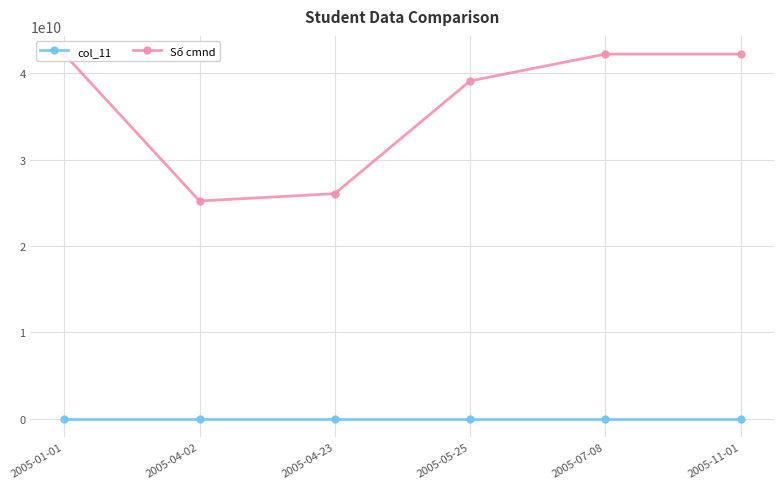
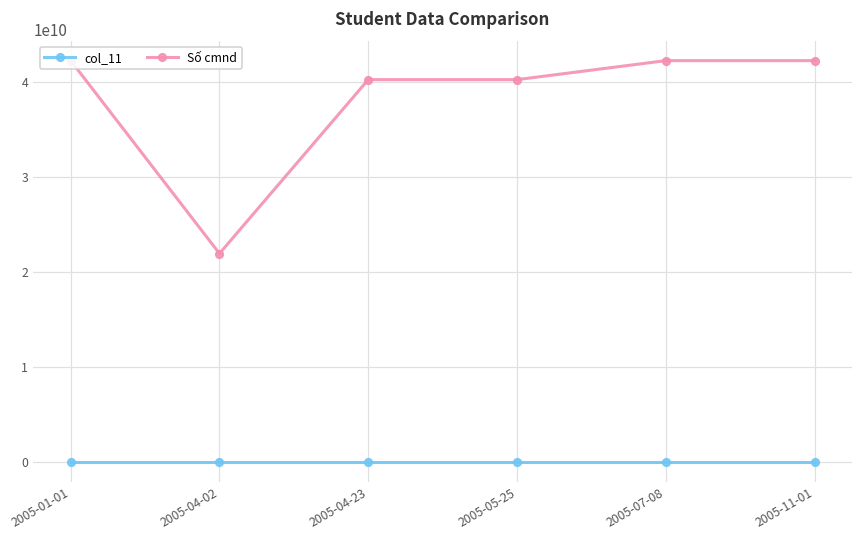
Số cmnd, 2005-04-02: 25000000000 -> 22000000000
Số cmnd, 2005-04-23: 26000000000 -> 40000000000
Số cmnd, 2005-05-25: 39000000000 -> 40000000000
